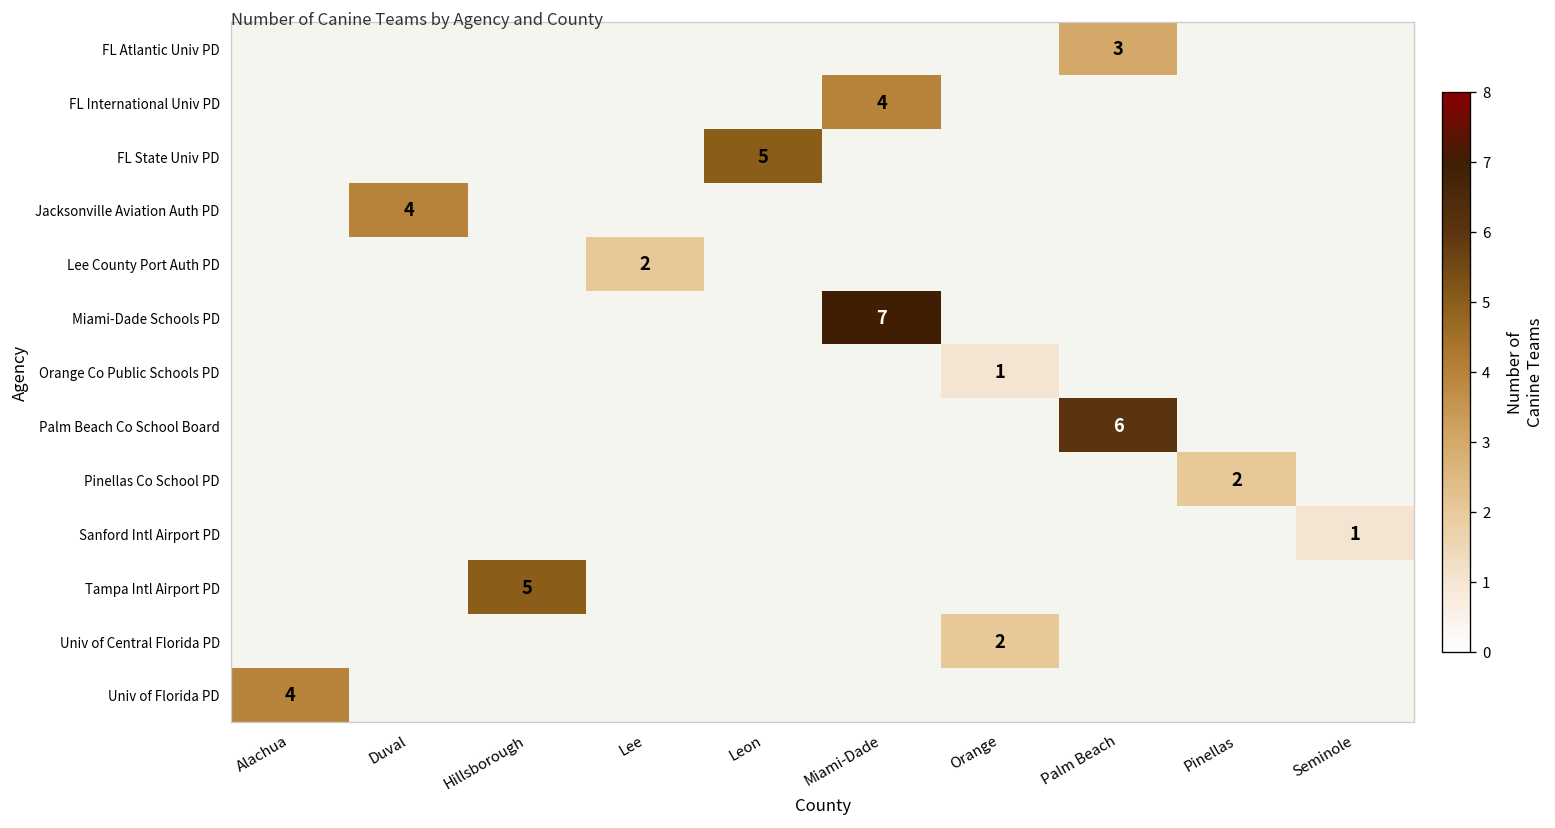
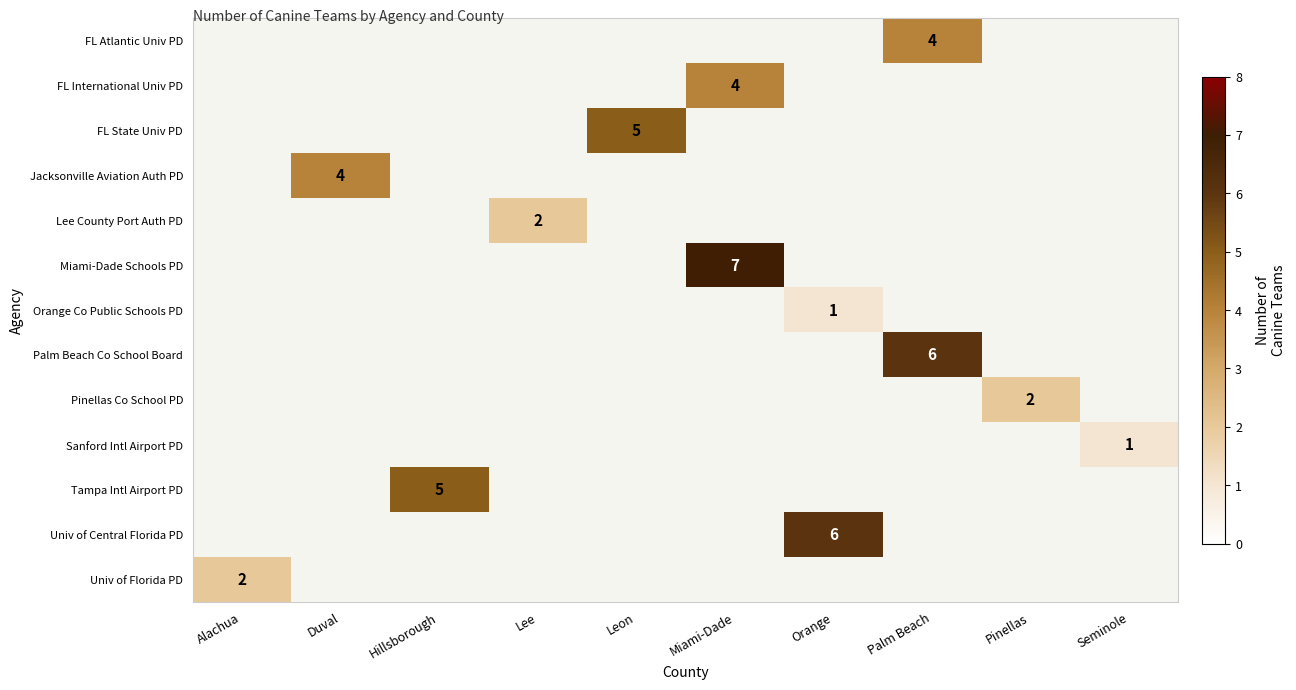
FL Atlantic Univ PD, Palm Beach: 3 -> 4
Univ of Central Florida PD, Orange: 2 -> 6
Univ of Florida PD, Alachua: 4 -> 2
